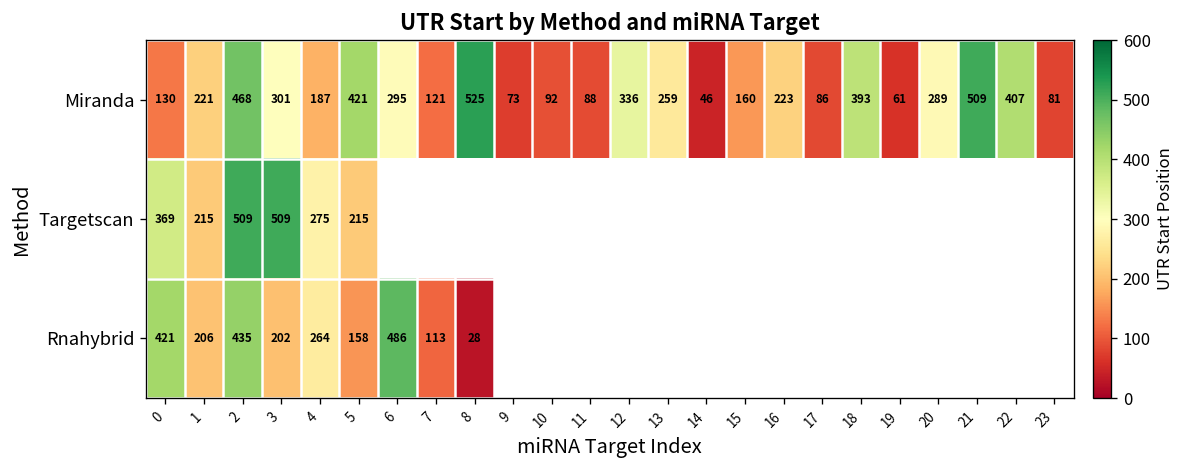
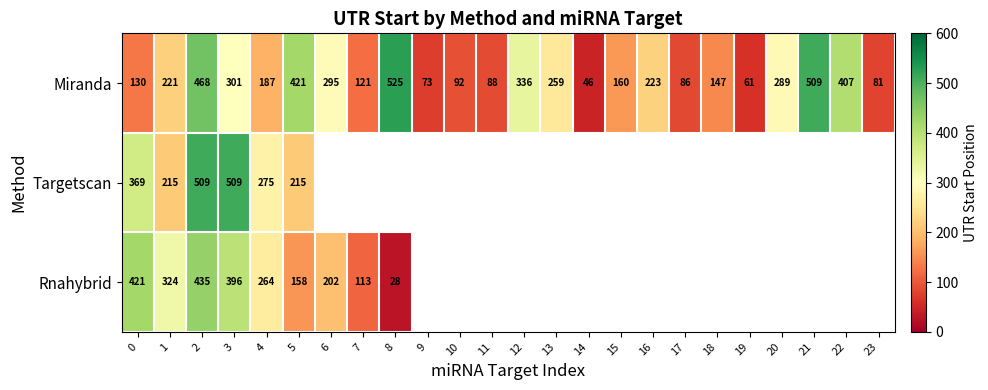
Miranda, 18: 393 -> 147
Rnahybrid, 1: 206 -> 324
Rnahybrid, 3: 202 -> 396
Rnahybrid, 6: 486 -> 202
